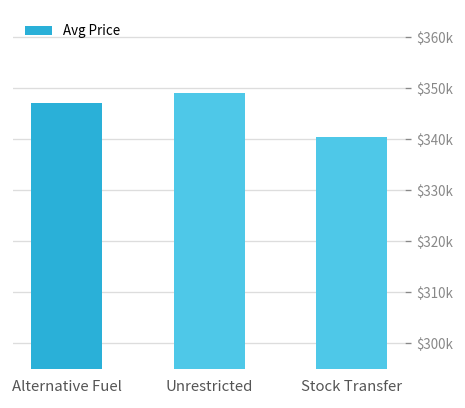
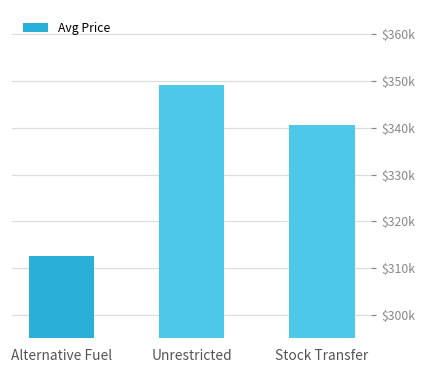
Alternative Fuel: $347000 -> $313000
